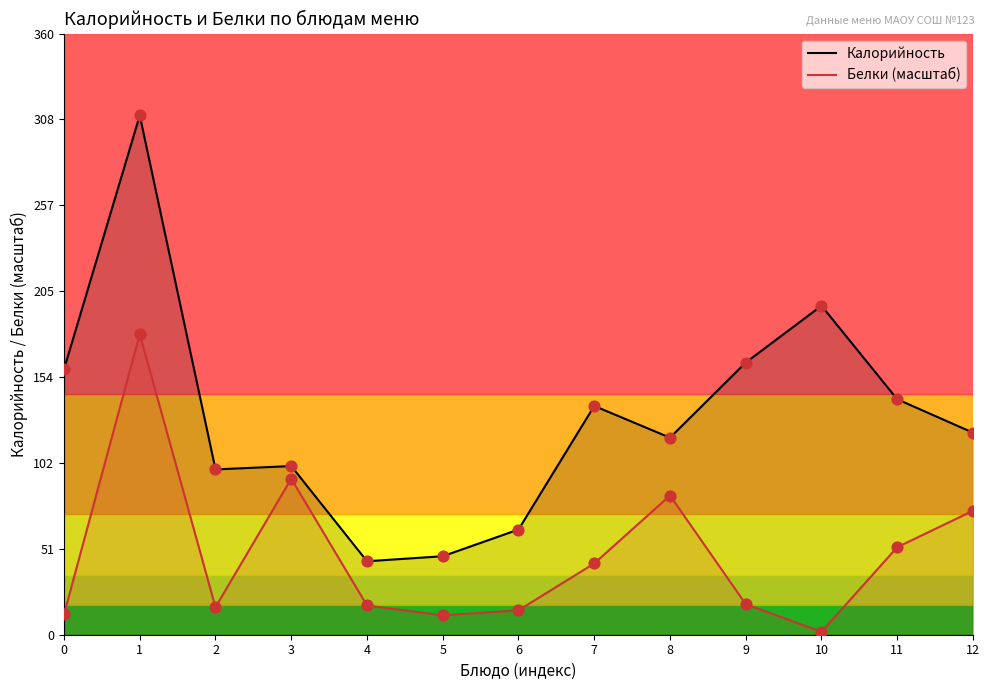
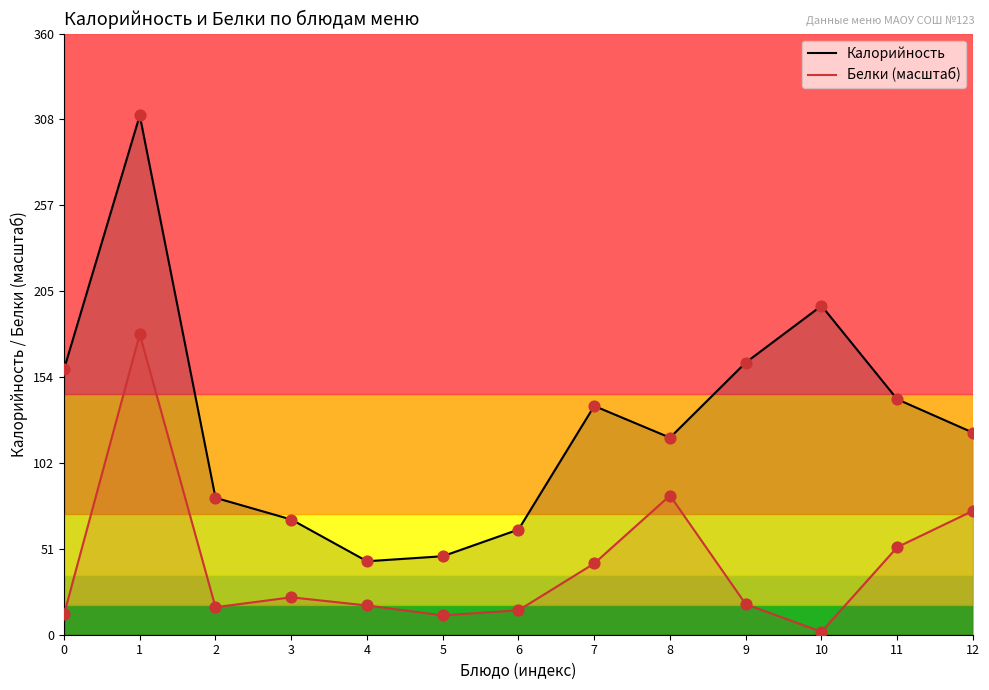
Калорийность, 2: 99 -> 82
Калорийность, 3: 101 -> 69
Белки (масштаб), 3: 93 -> 22
